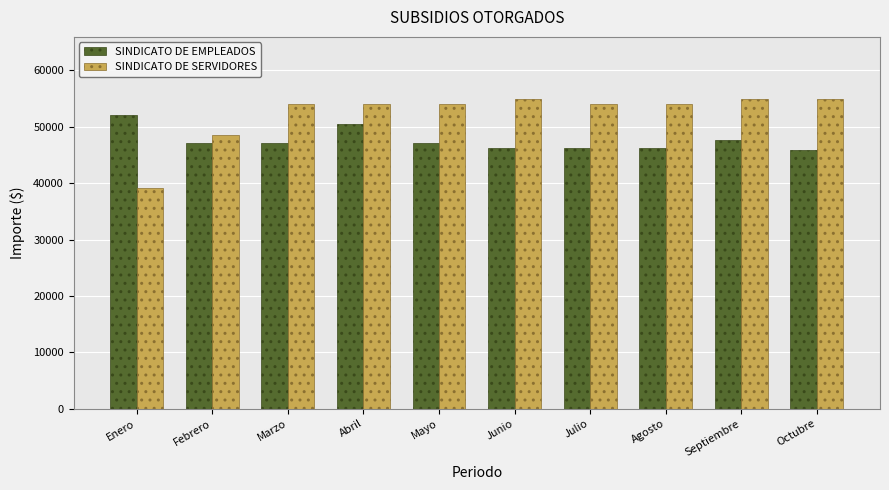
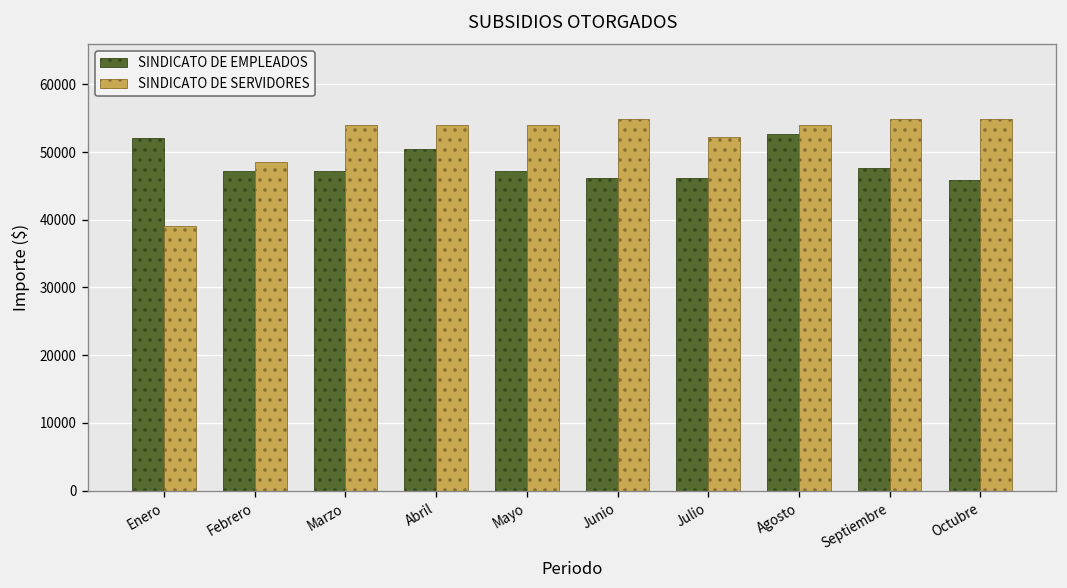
SINDICATO DE SERVIDORES, Julio: 54000 -> 52000
SINDICATO DE EMPLEADOS, Agosto: 46000 -> 53000
